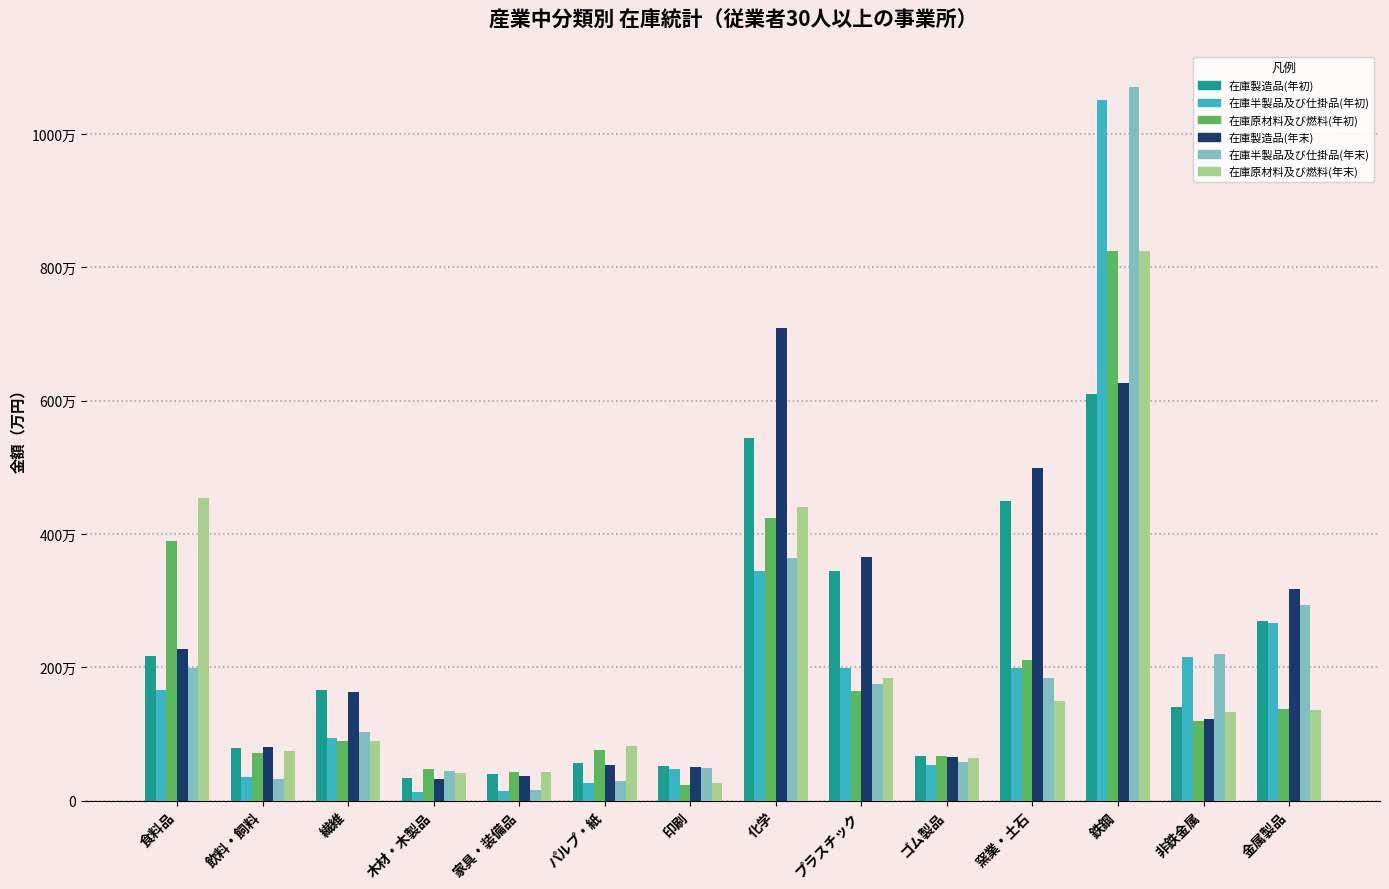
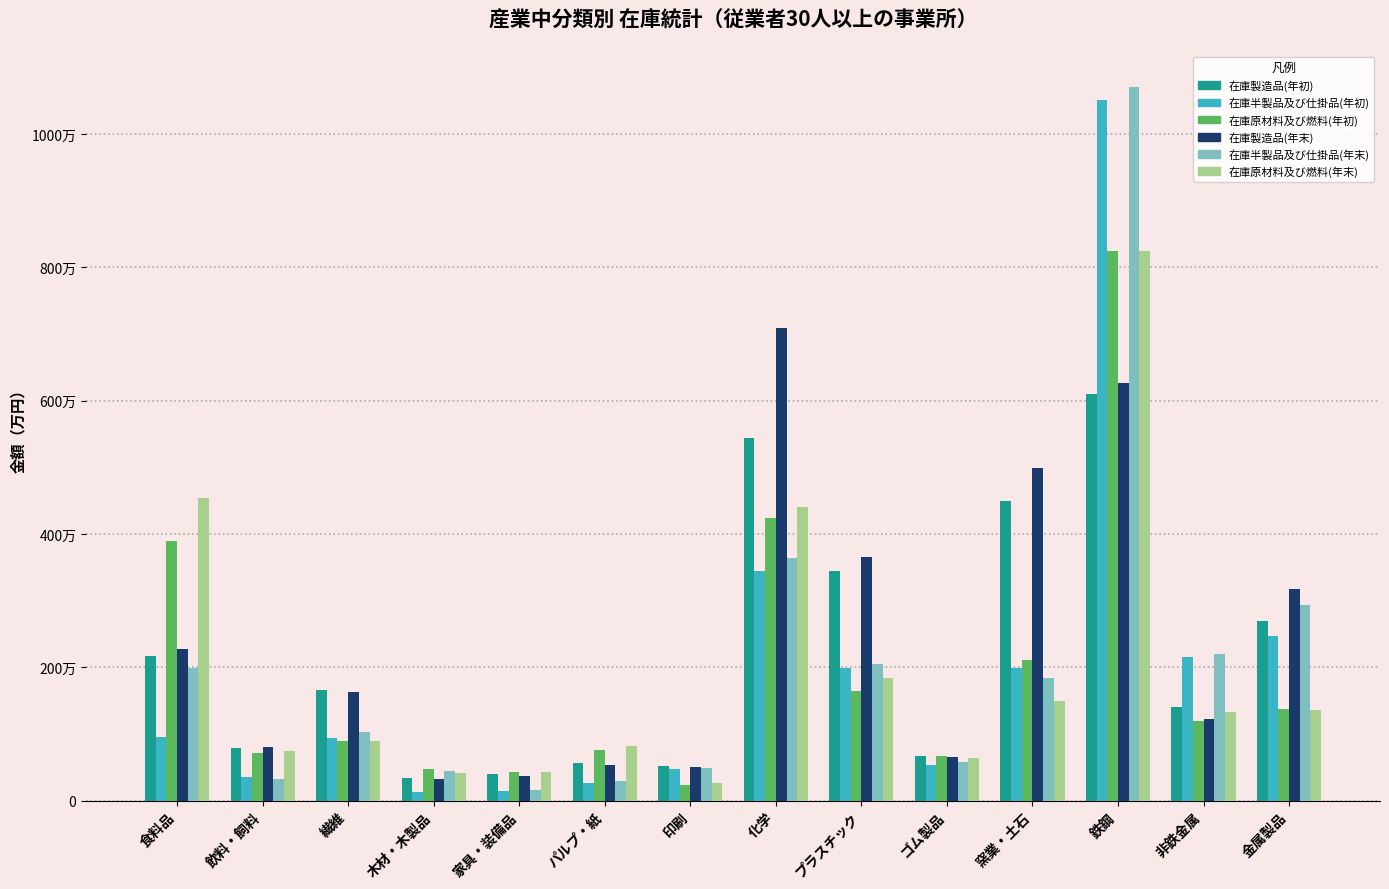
在庫半製品及び仕掛品(年初), 食料品: 170万 -> 90万
在庫半製品及び仕掛品(年末), プラスチック: 180万 -> 200万
在庫半製品及び仕掛品(年初), 金属製品: 270万 -> 250万
